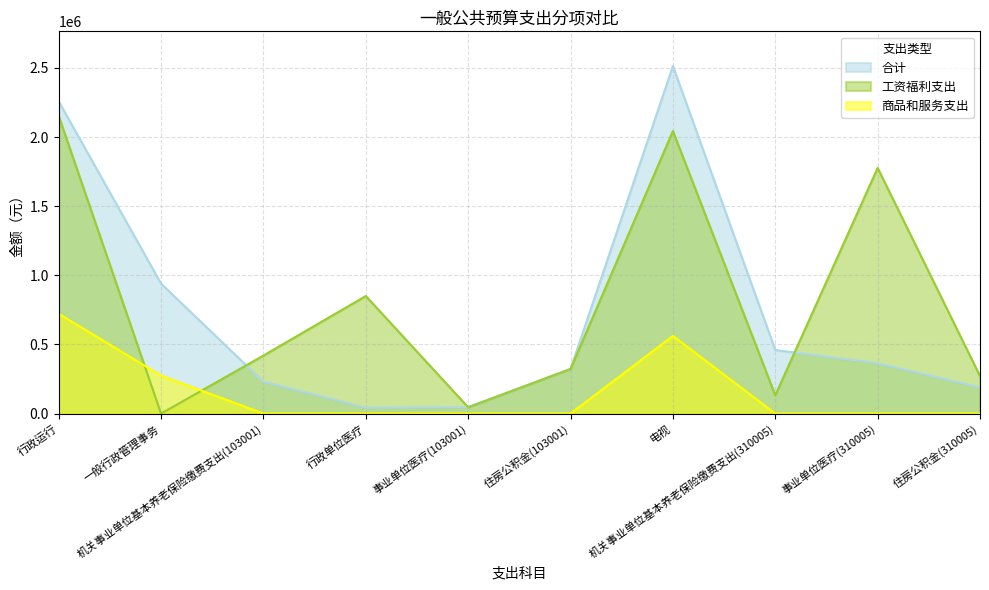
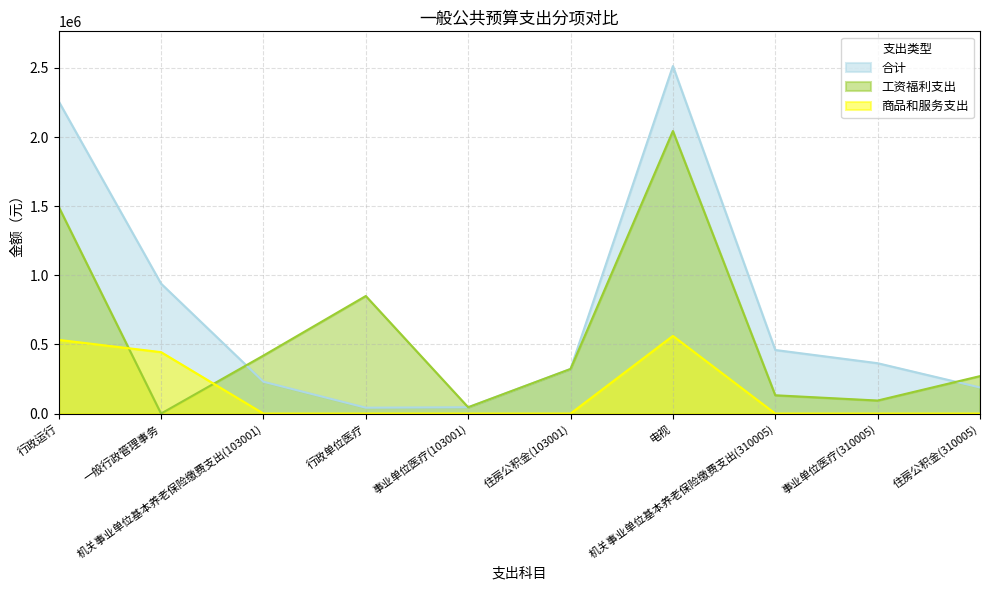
工资福利支出, 行政运行: 2150000 -> 1500000
商品和服务支出, 行政运行: 720000 -> 530000
商品和服务支出, 一般行政管理事务: 270000 -> 440000
工资福利支出, 事业单位医疗(310005): 1780000 -> 90000
